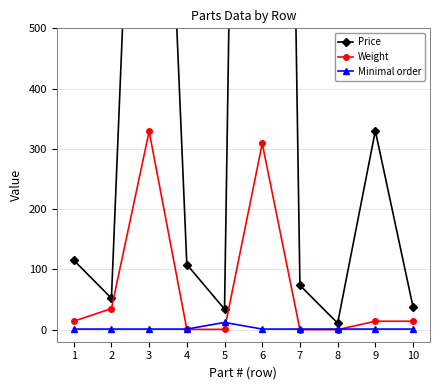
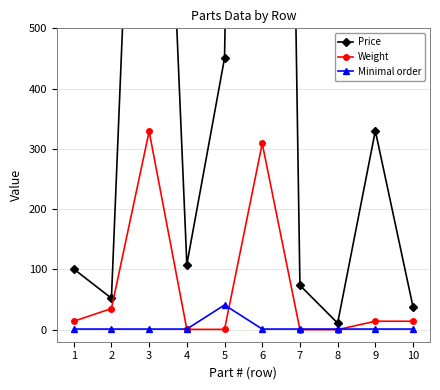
Price, 1: 120 -> 100
Price, 5: 30 -> 450
Minimal order, 5: 10 -> 40
